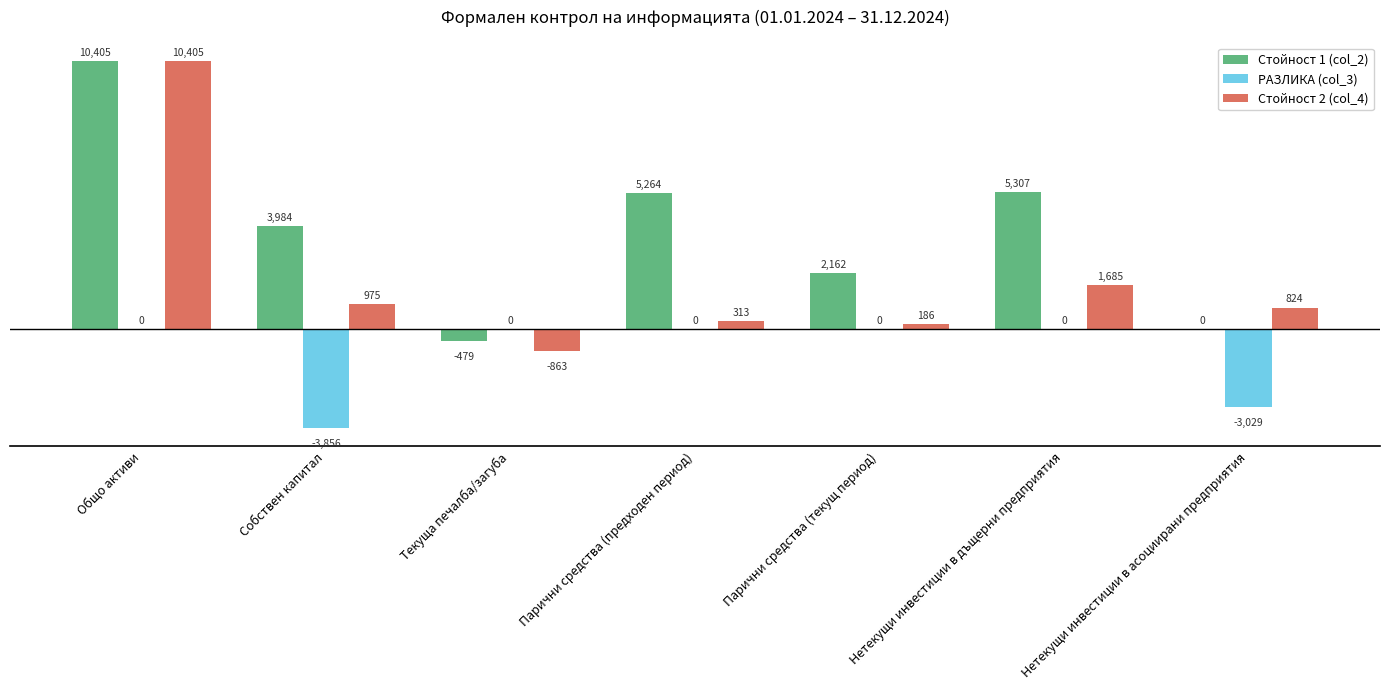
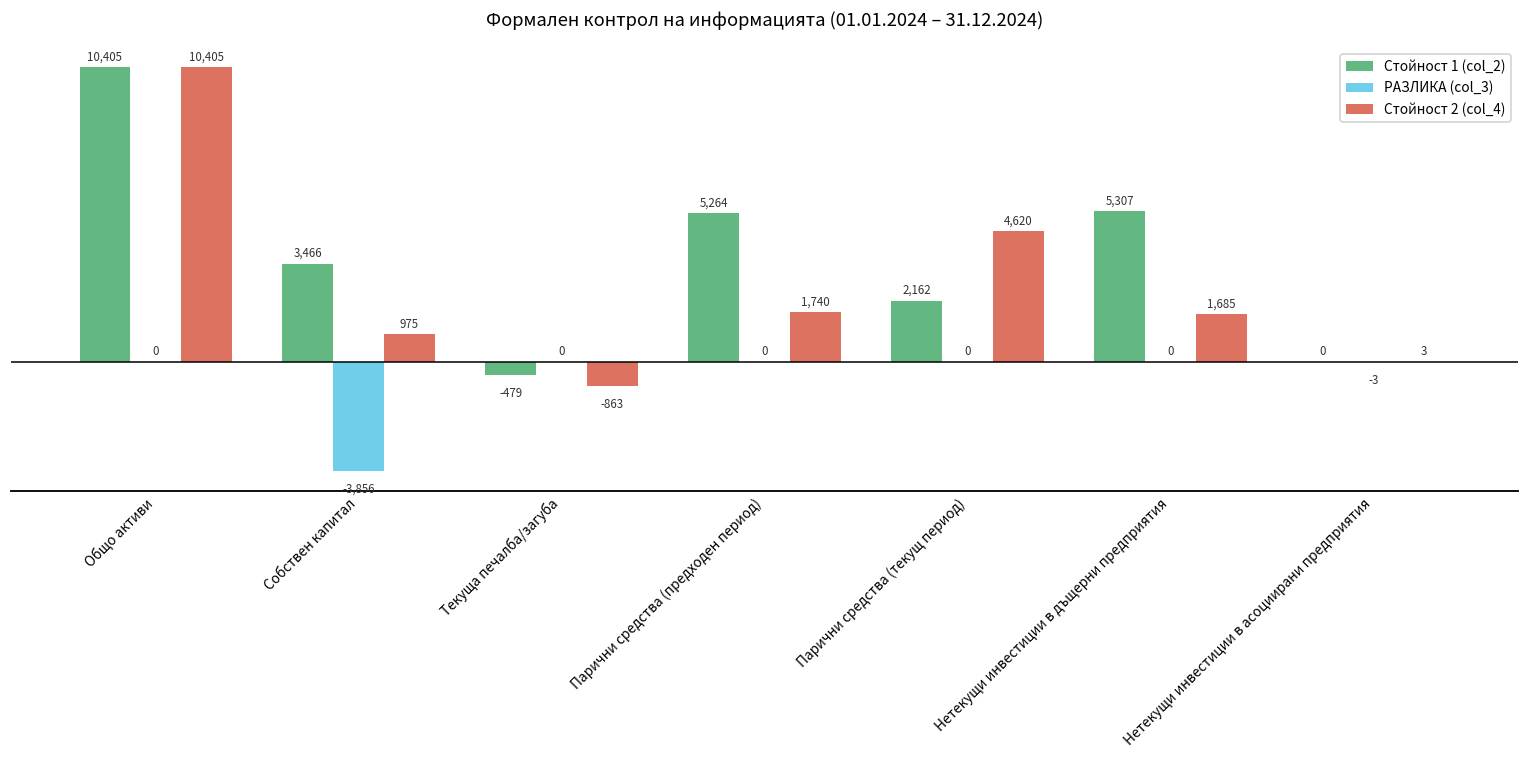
Стойност 1 (col_2), Собствен капитал: 3,984 -> 3,466
Стойност 2 (col_4), Парични средства (предходен период): 313 -> 1,740
Стойност 2 (col_4), Парични средства (текущ период): 186 -> 4,620
РАЗЛИКА (col_3), Нетекущи инвестиции в асоциирани предприятия: -3,029 -> -3
Стойност 2 (col_4), Нетекущи инвестиции в асоциирани предприятия: 824 -> 3
